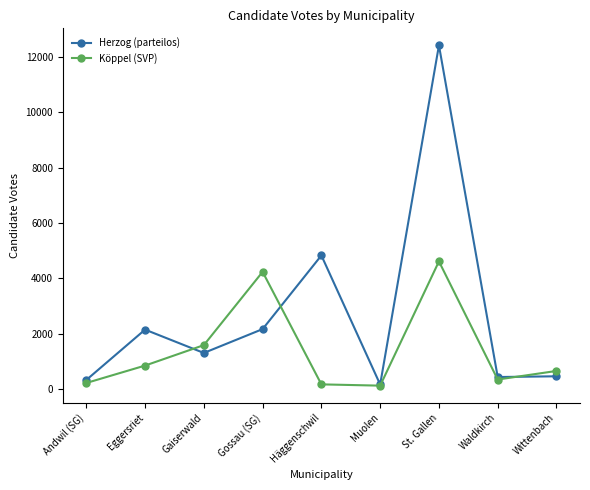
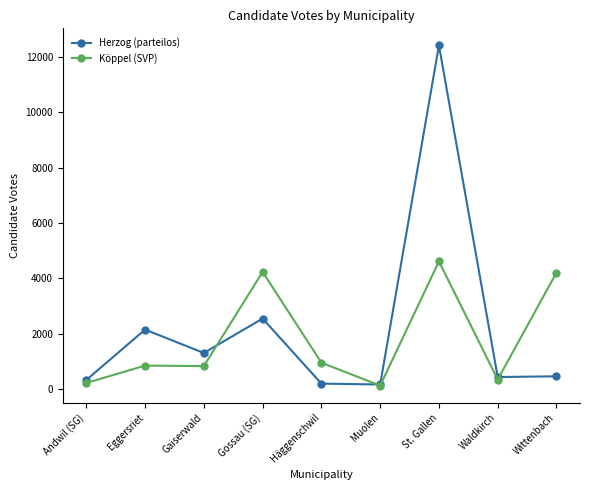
Köppel (SVP), Gaiserwald: 1600 -> 800
Herzog (parteilos), Gossau (SG): 2200 -> 2500
Herzog (parteilos), Häggenschwil: 4800 -> 200
Köppel (SVP), Häggenschwil: 200 -> 1000
Köppel (SVP), Wittenbach: 700 -> 4200
